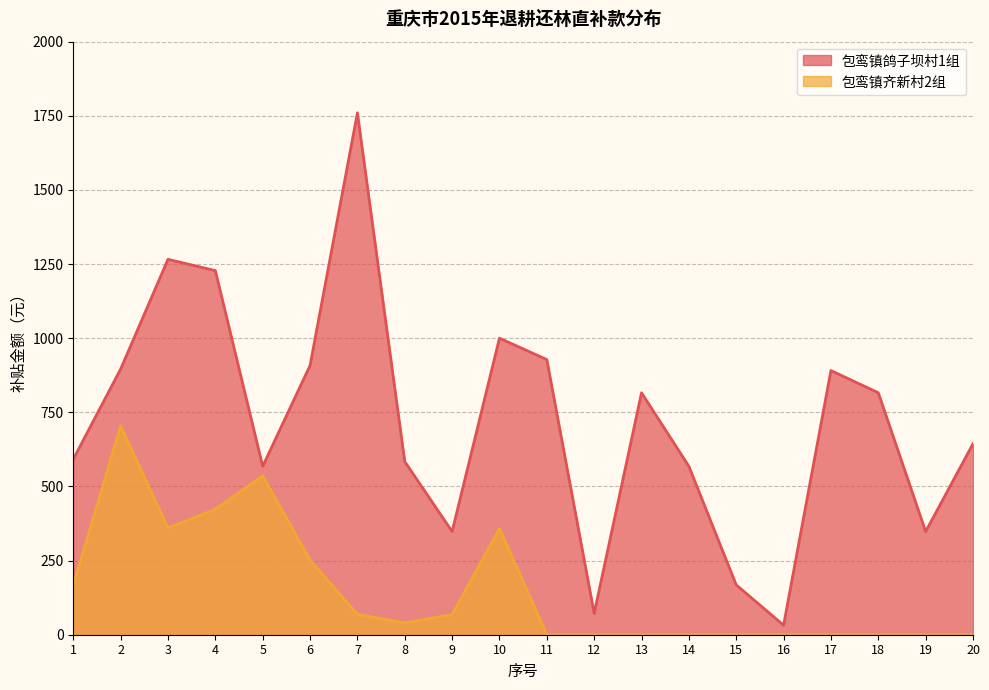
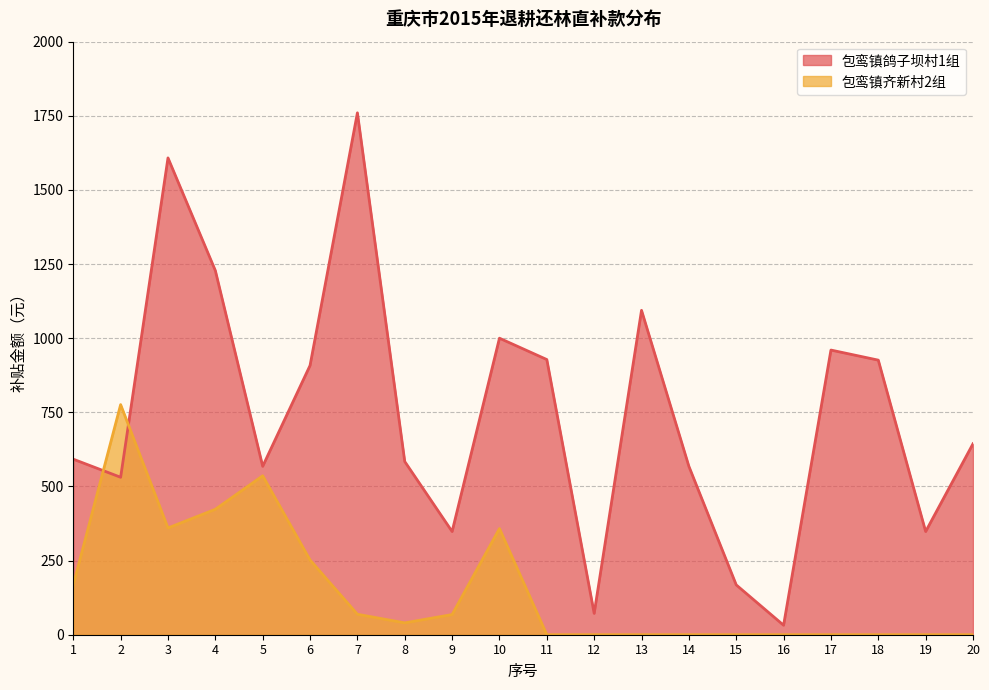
包鸾镇鸽子坝村1组, 2: 900 -> 530
包鸾镇齐新村2组, 2: 700 -> 780
包鸾镇鸽子坝村1组, 3: 1270 -> 1610
包鸾镇鸽子坝村1组, 13: 820 -> 1090
包鸾镇鸽子坝村1组, 17: 890 -> 960
包鸾镇鸽子坝村1组, 18: 820 -> 930
